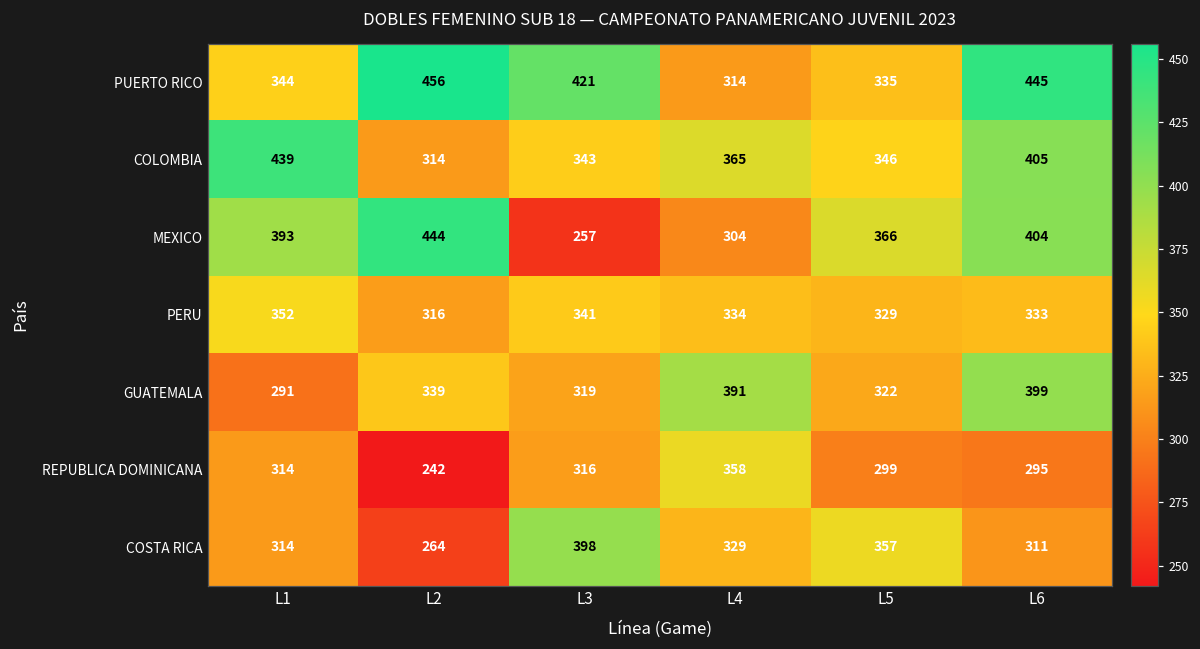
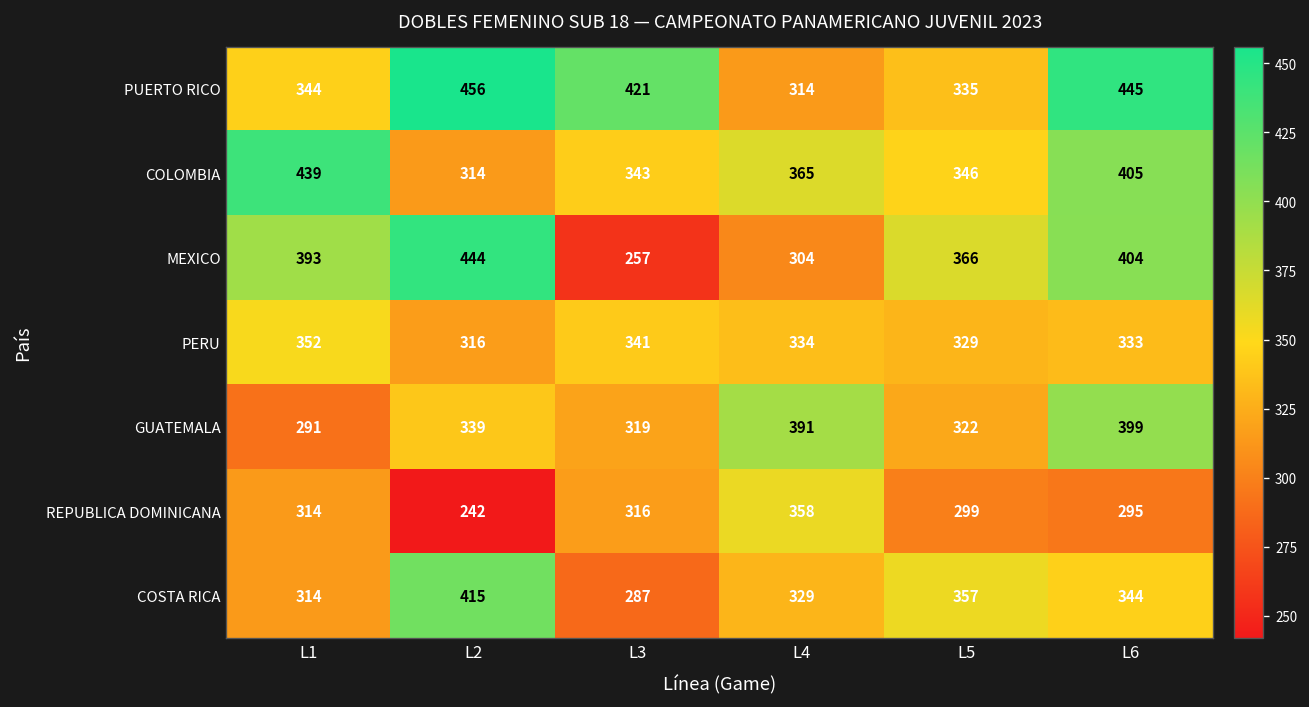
COSTA RICA, L2: 264 -> 415
COSTA RICA, L3: 398 -> 287
COSTA RICA, L6: 311 -> 344
